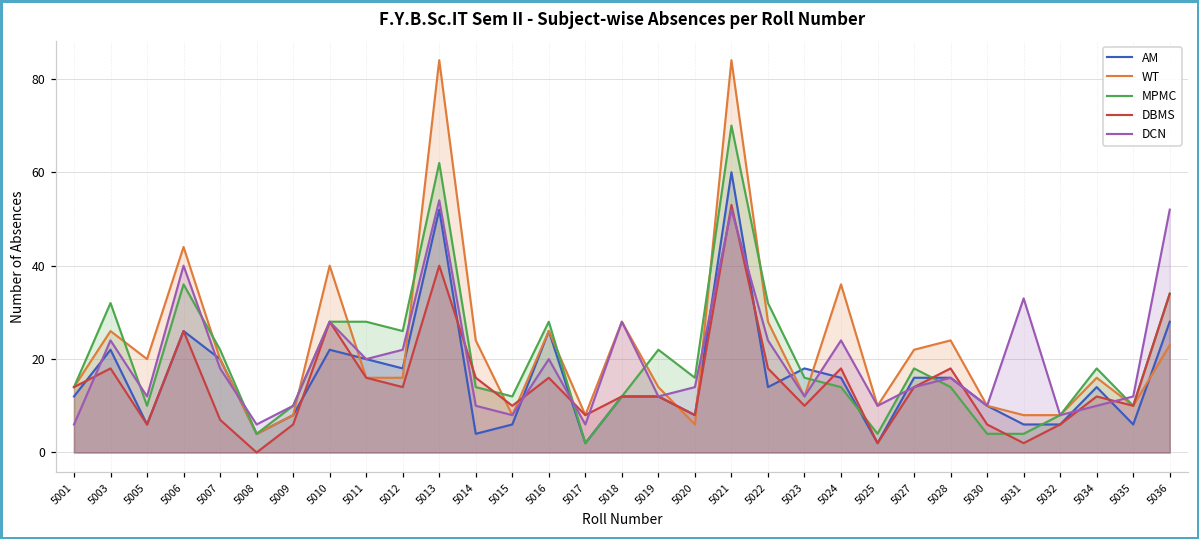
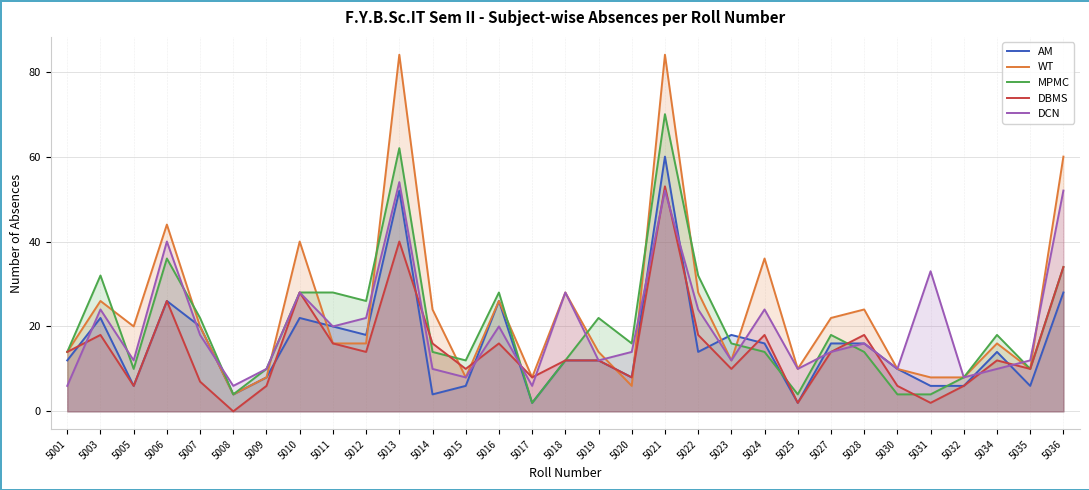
WT, 5036: 23 -> 60
